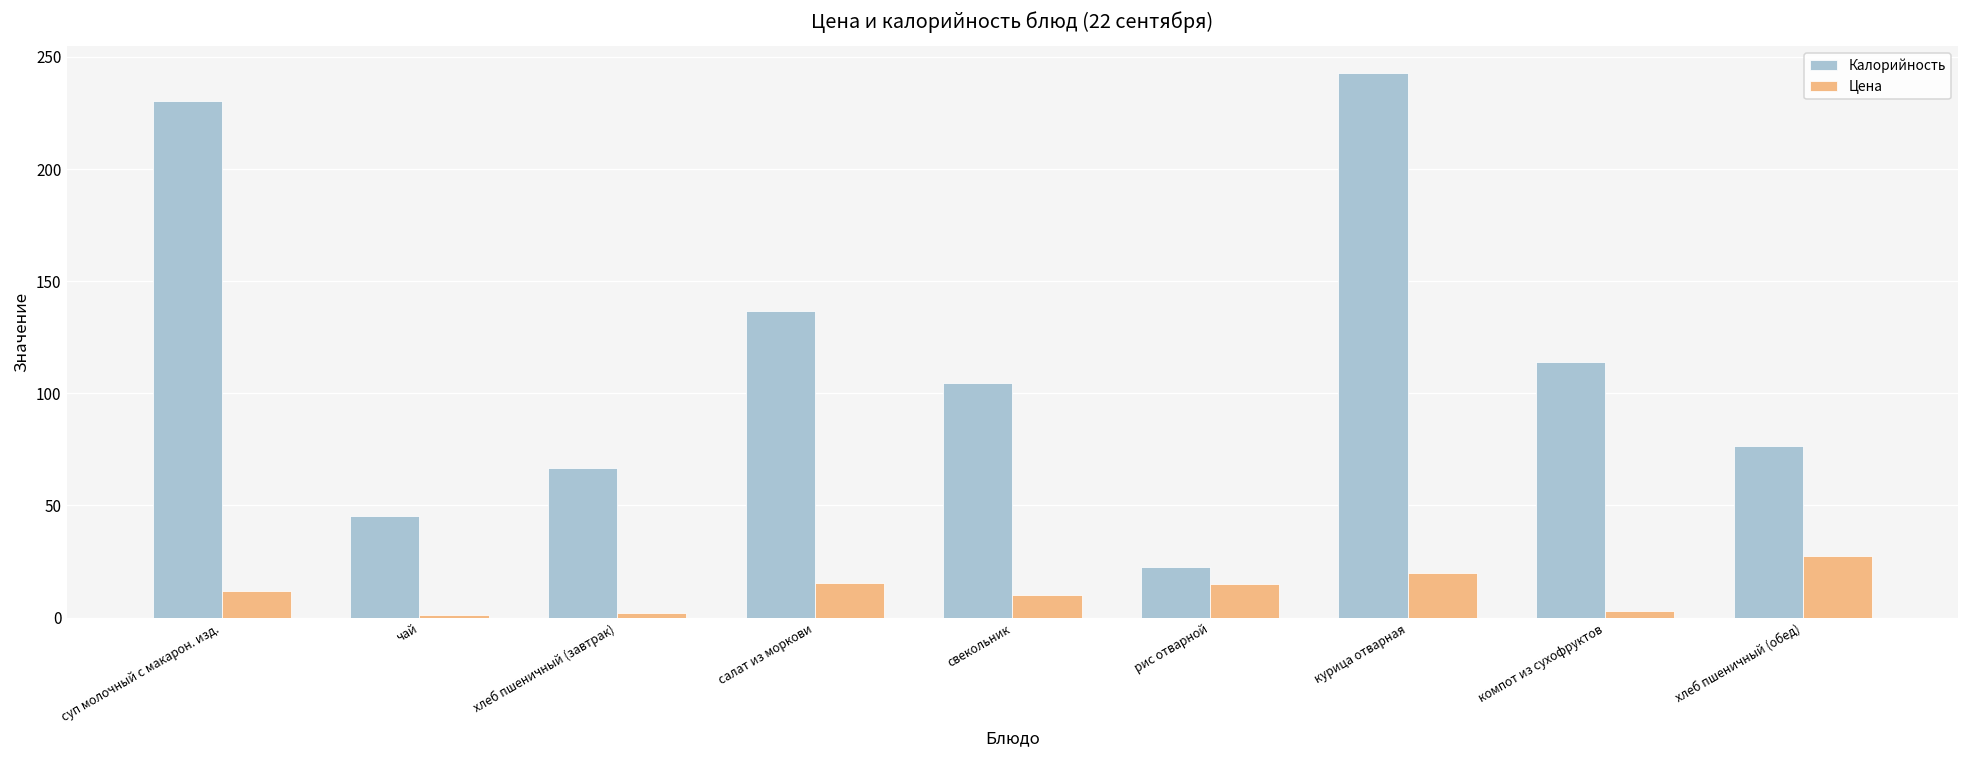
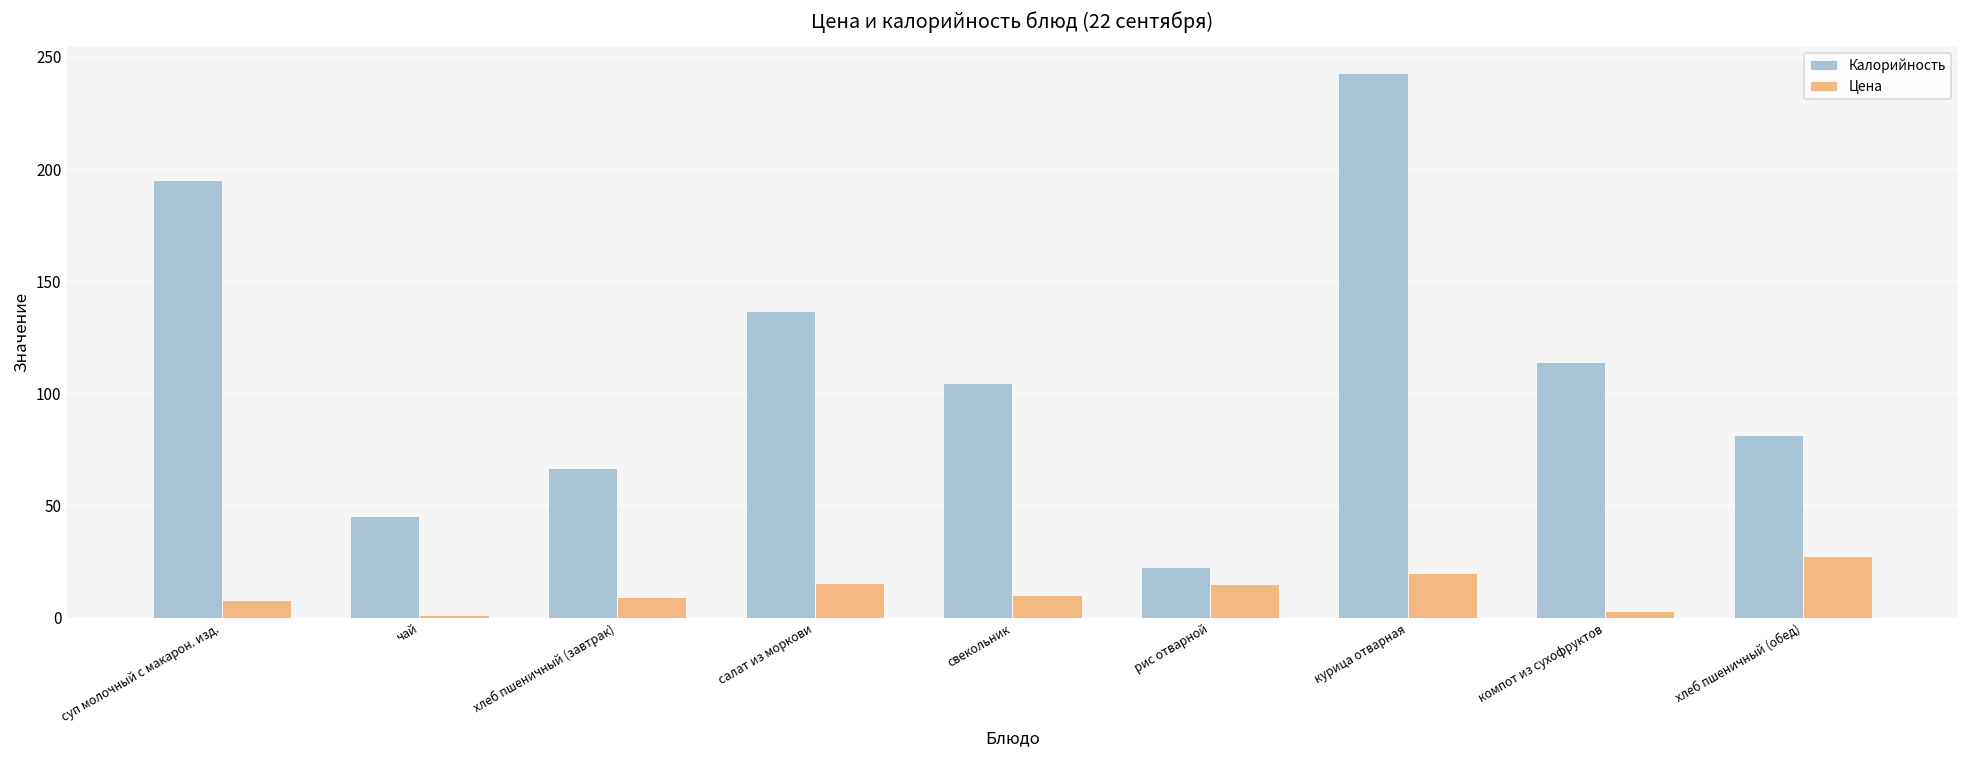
Калорийность, суп молочный с макарон. изд.: 230 -> 195
Цена, суп молочный с макарон. изд.: 12 -> 8
Цена, хлеб пшеничный (завтрак): 2 -> 9
Калорийность, хлеб пшеничный (обед): 77 -> 82
